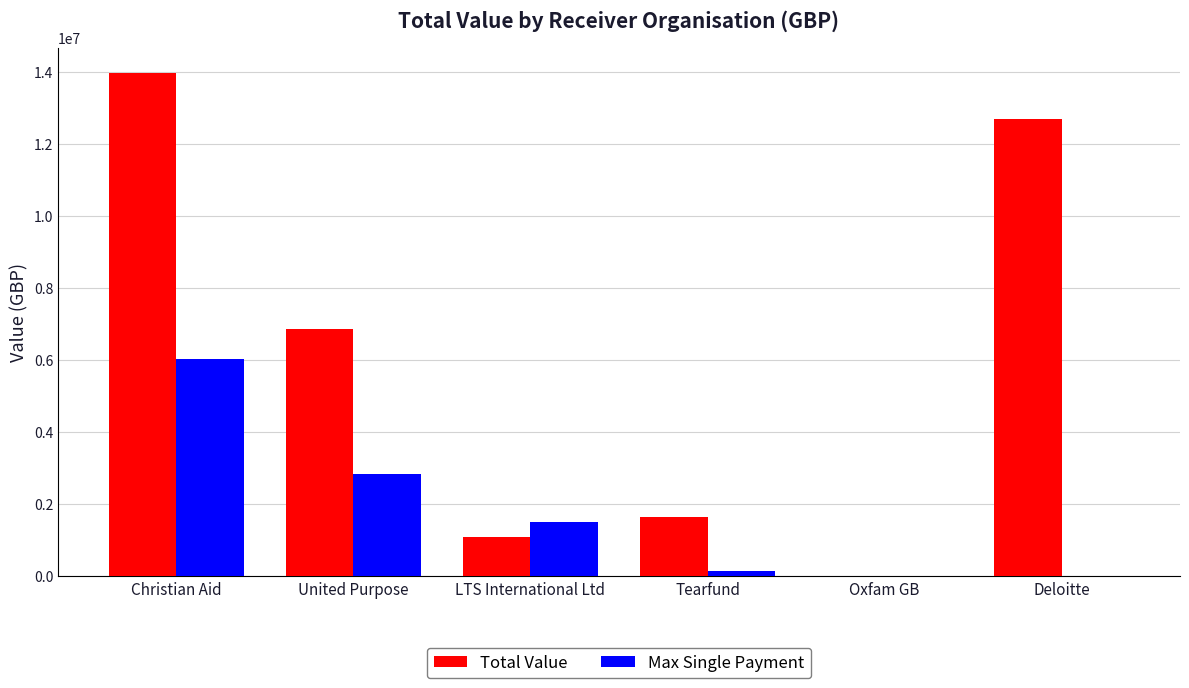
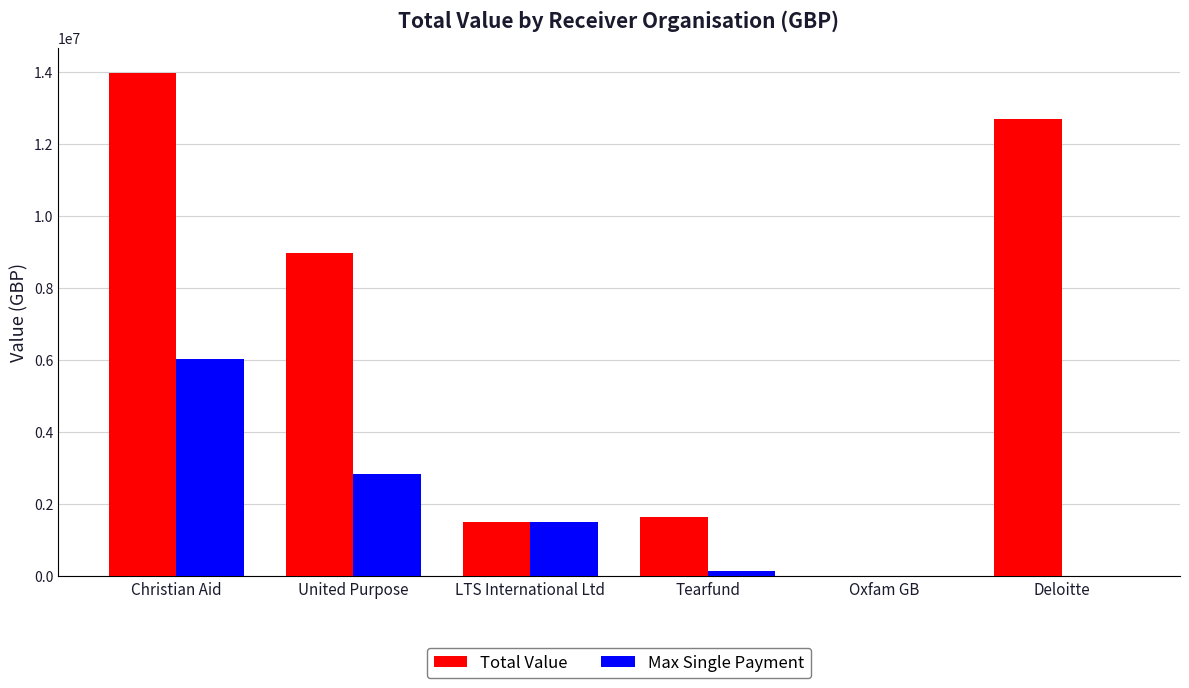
Total Value, United Purpose: 6900000 -> 9000000
Total Value, LTS International Ltd: 1100000 -> 1500000
